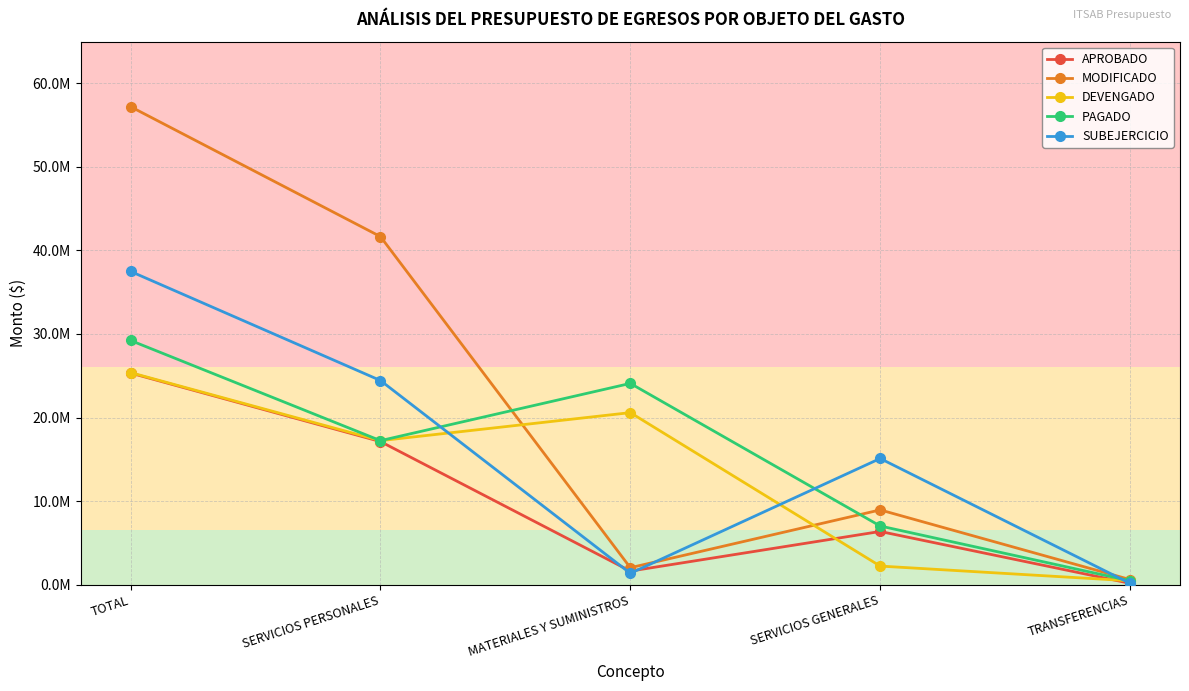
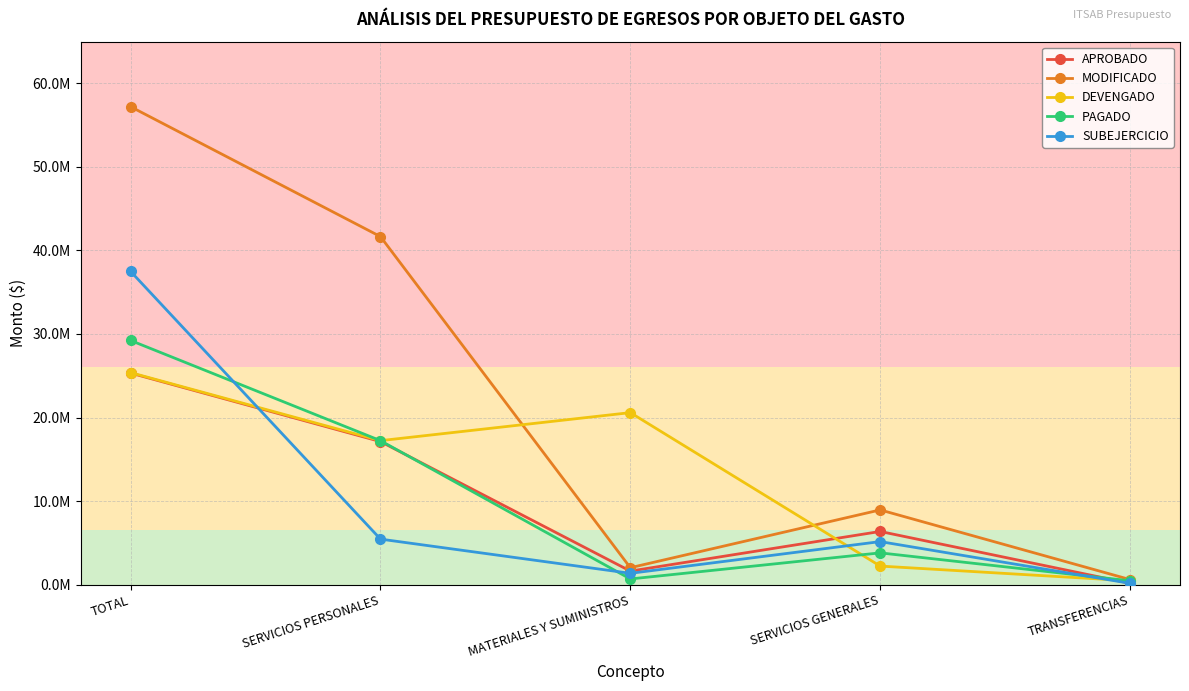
SUBEJERCICIO, SERVICIOS PERSONALES: 24000000 -> 5000000
PAGADO, MATERIALES Y SUMINISTROS: 24000000 -> 1000000
PAGADO, SERVICIOS GENERALES: 7000000 -> 4000000
SUBEJERCICIO, SERVICIOS GENERALES: 15000000 -> 5000000
